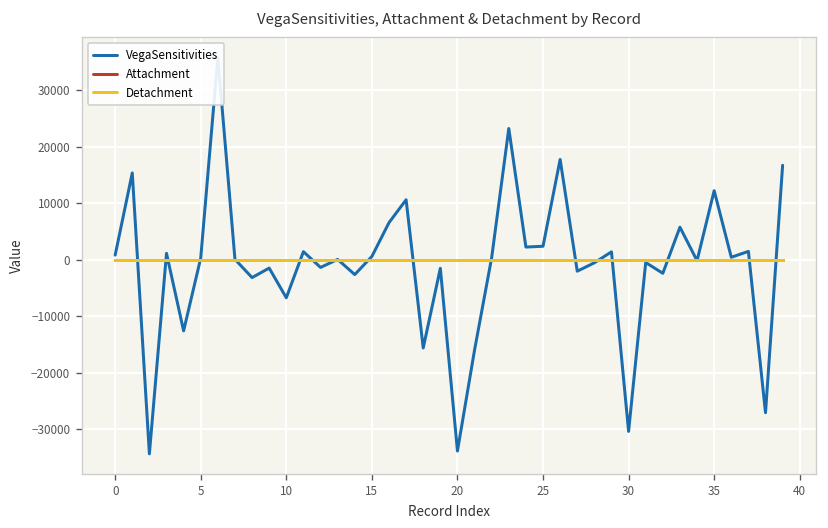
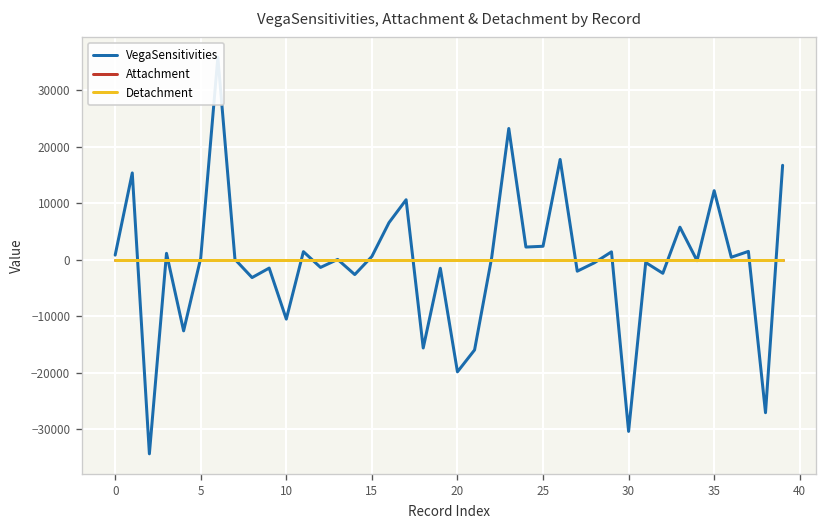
VegaSensitivities, 10: -7000 -> -10000
VegaSensitivities, 20: -34000 -> -20000
